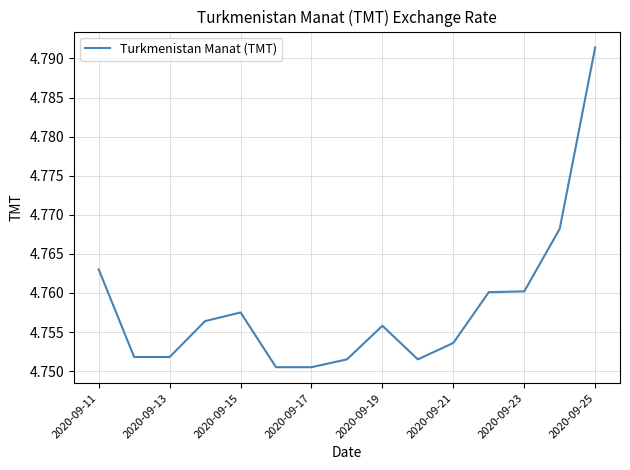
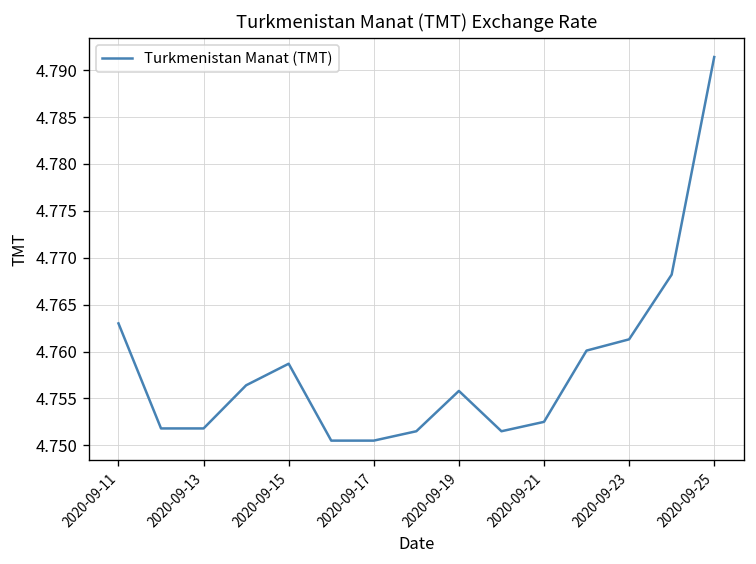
2020-09-15: 4.758 -> 4.759
2020-09-21: 4.754 -> 4.753
2020-09-23: 4.760 -> 4.761
